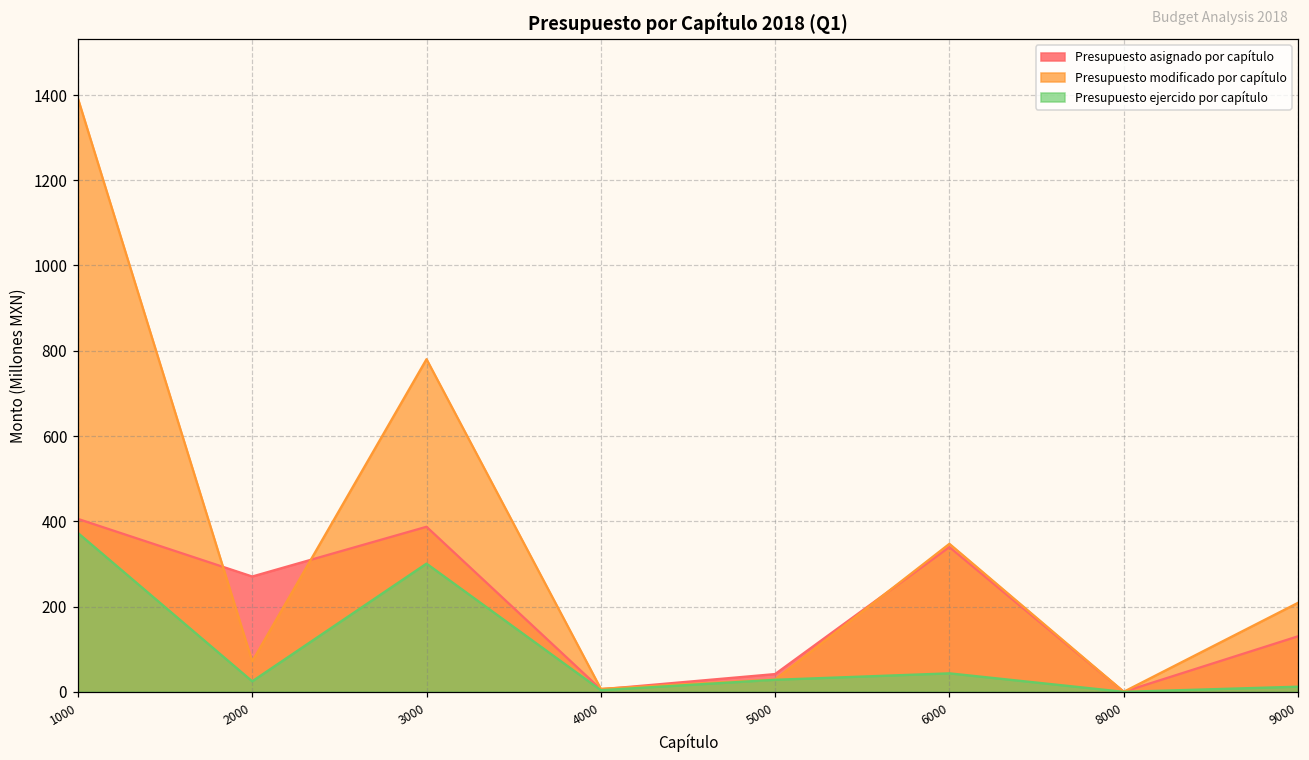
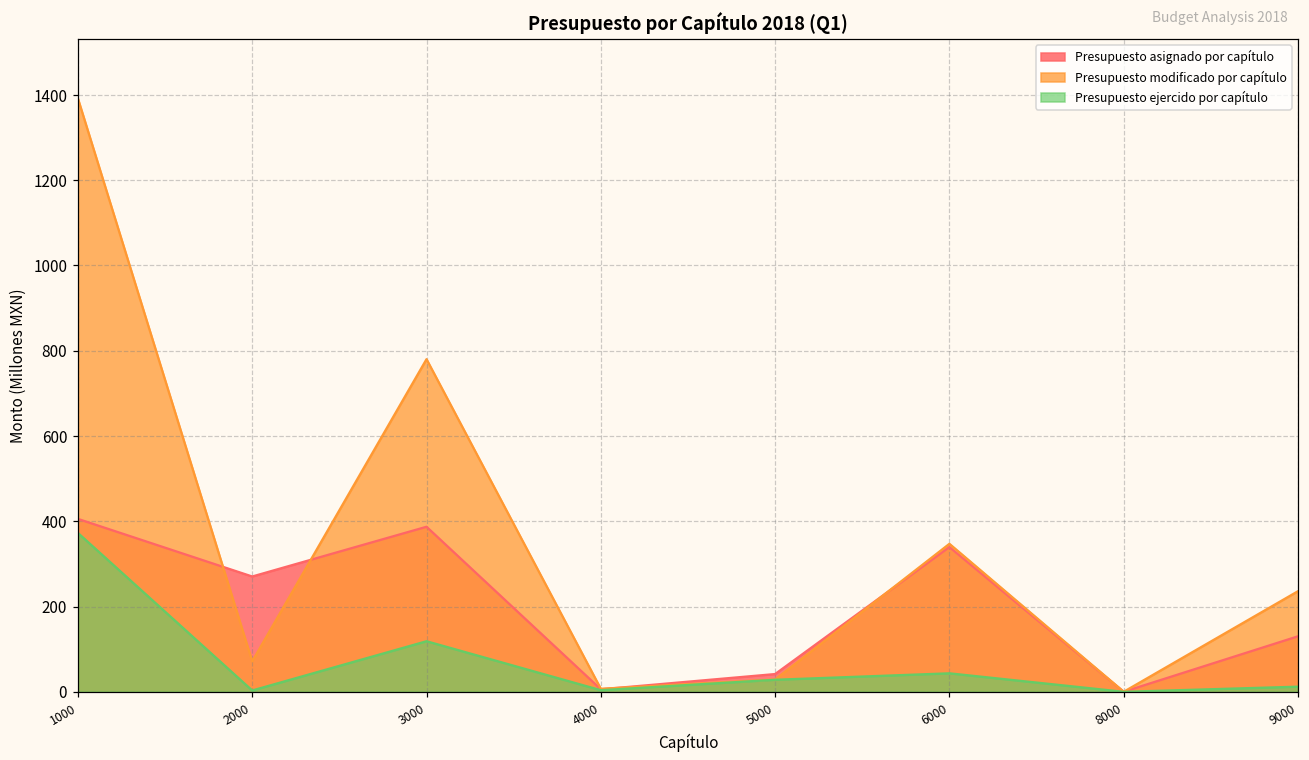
Presupuesto ejercido por capítulo, 2000: 20 -> 0
Presupuesto ejercido por capítulo, 3000: 300 -> 120
Presupuesto modificado por capítulo, 9000: 210 -> 240
